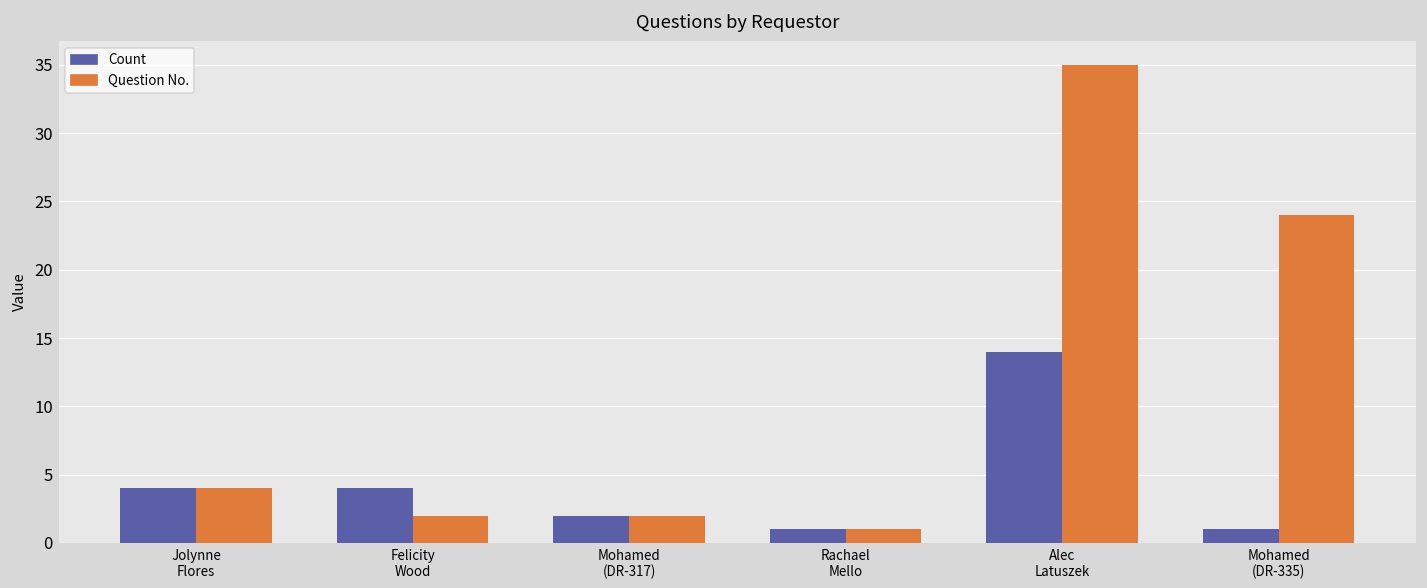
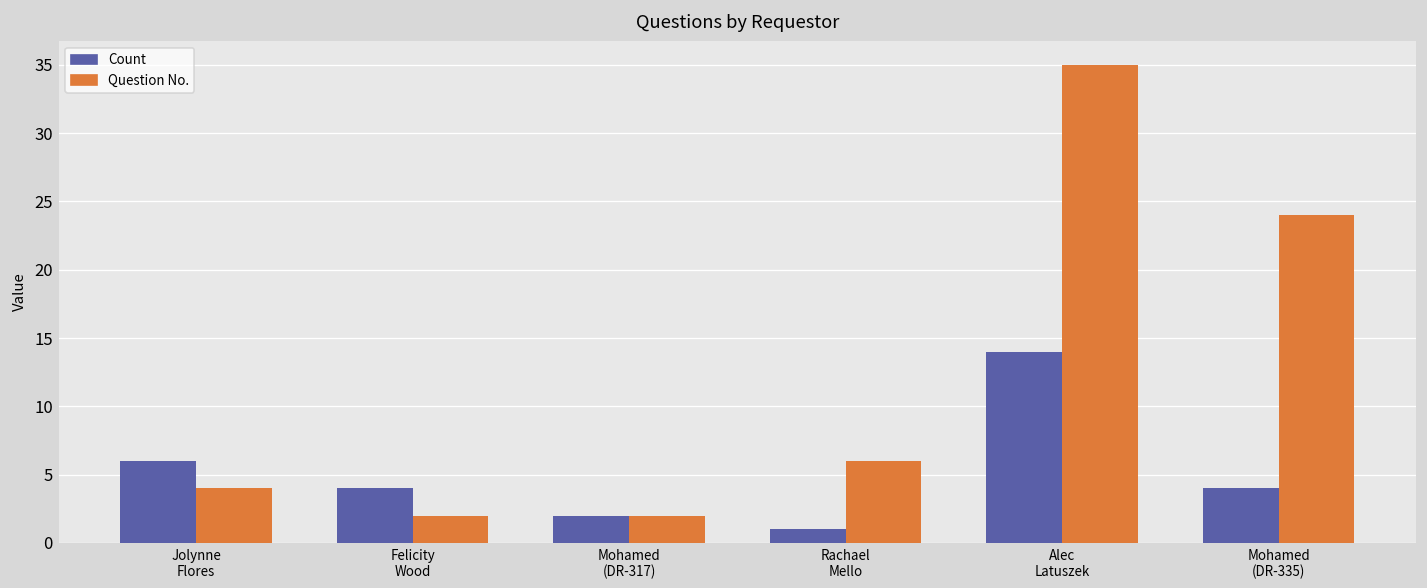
Count, Jolynne Flores: 4 -> 6
Question No., Rachael Mello: 1 -> 6
Count, Mohamed (DR-335): 1 -> 4
